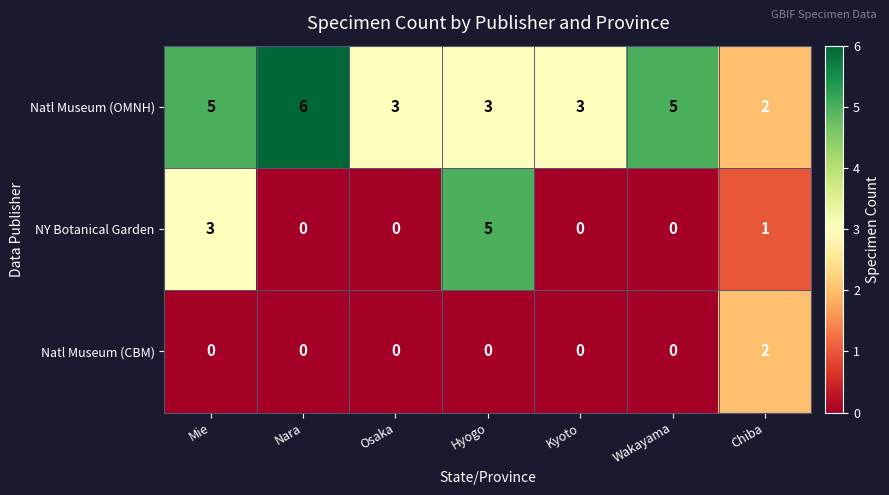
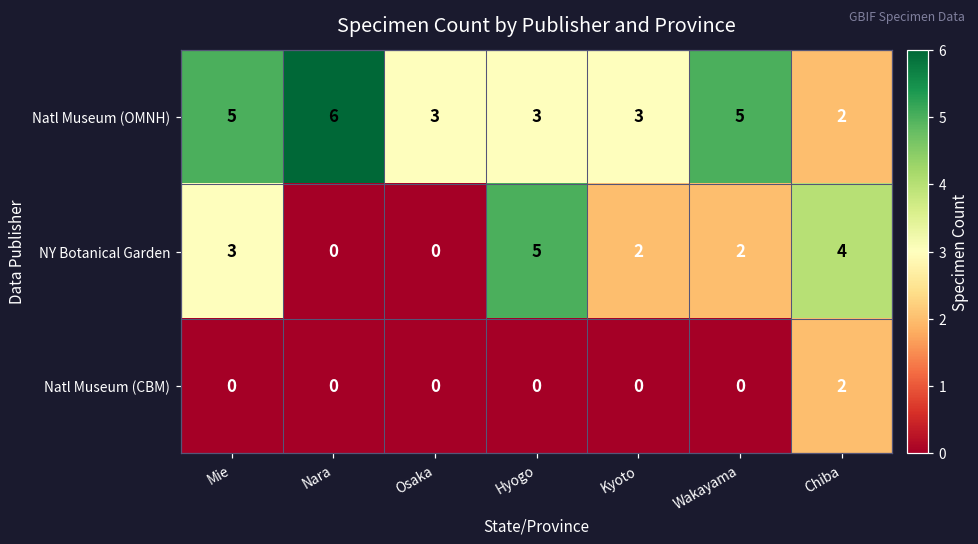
NY Botanical Garden, Kyoto: 0 -> 2
NY Botanical Garden, Wakayama: 0 -> 2
NY Botanical Garden, Chiba: 1 -> 4
